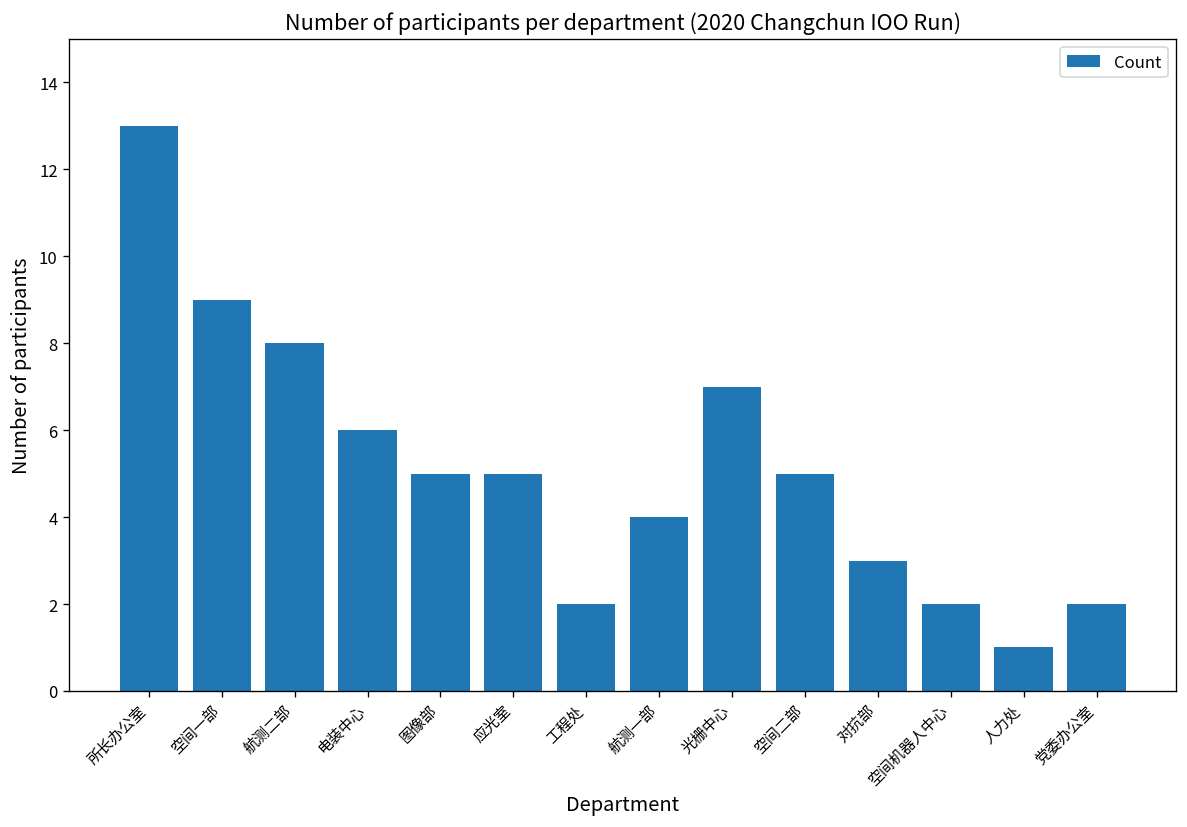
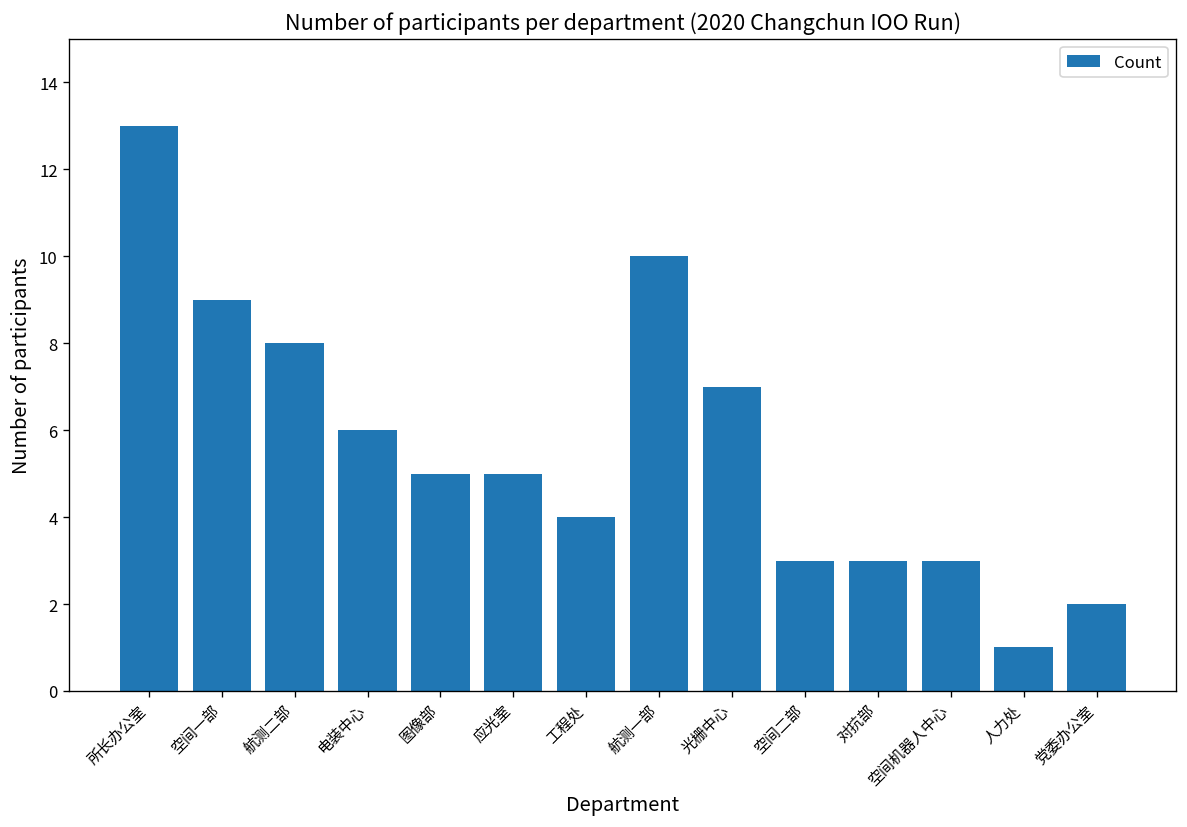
工程处: 2 -> 4
航测一部: 4 -> 10
空间二部: 5 -> 3
空间机器人中心: 2 -> 3
